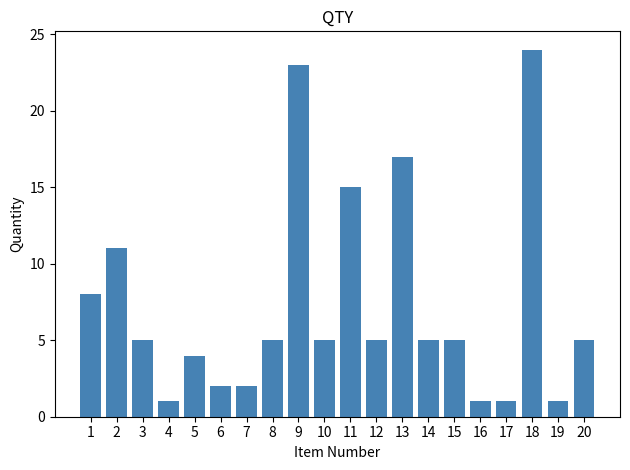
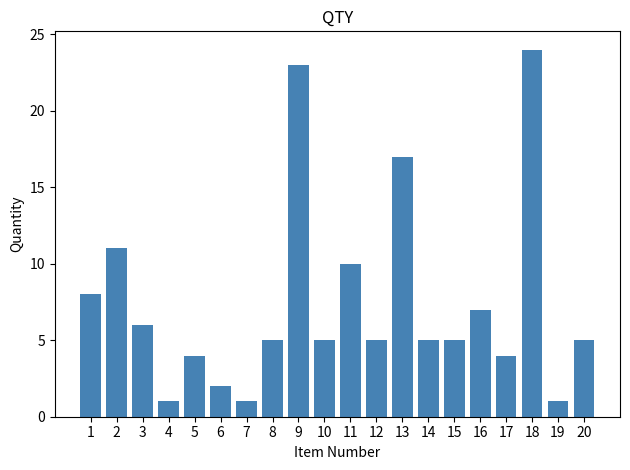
3: 5 -> 6
7: 2 -> 1
11: 15 -> 10
16: 1 -> 7
17: 1 -> 4
